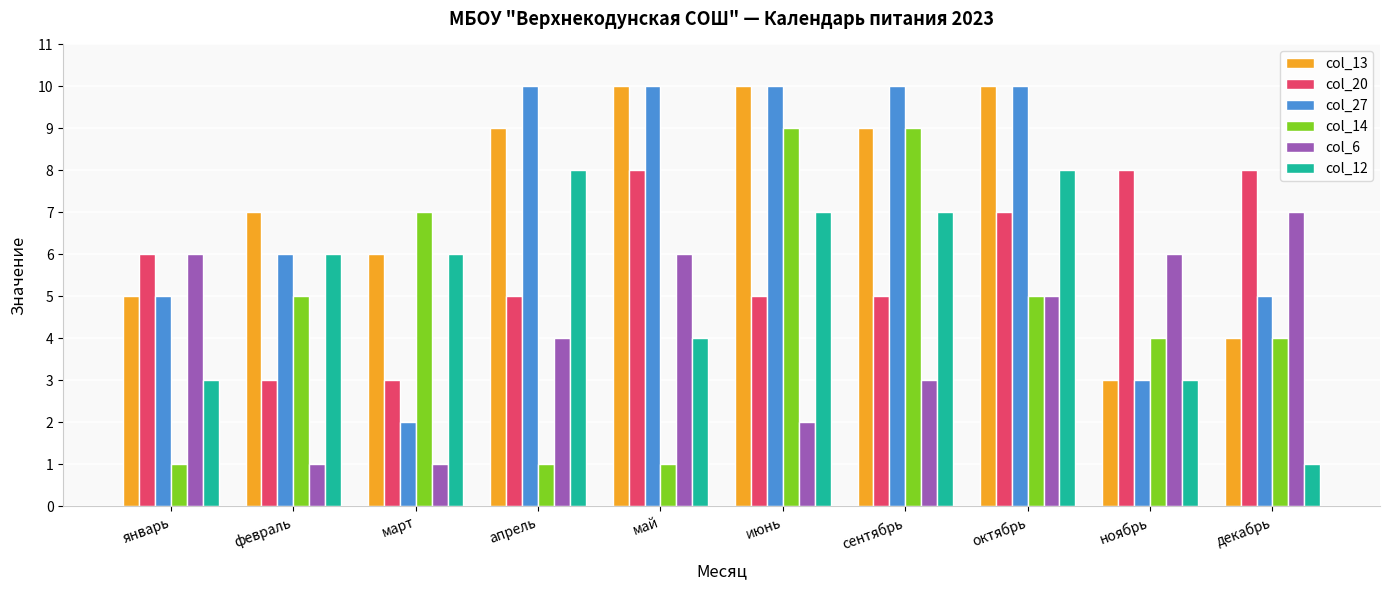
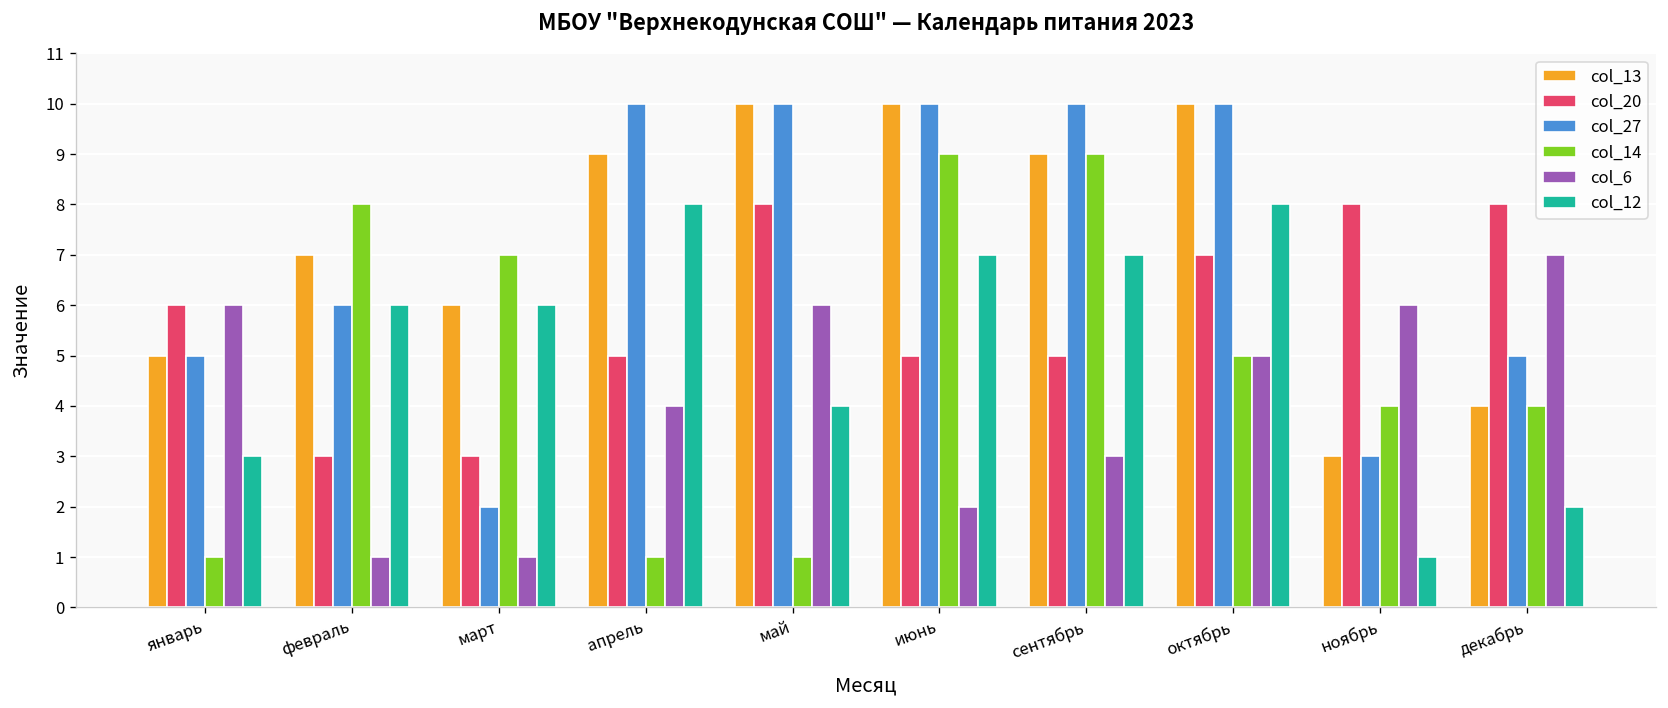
col_14, февраль: 5 -> 8
col_12, ноябрь: 3 -> 1
col_12, декабрь: 1 -> 2
